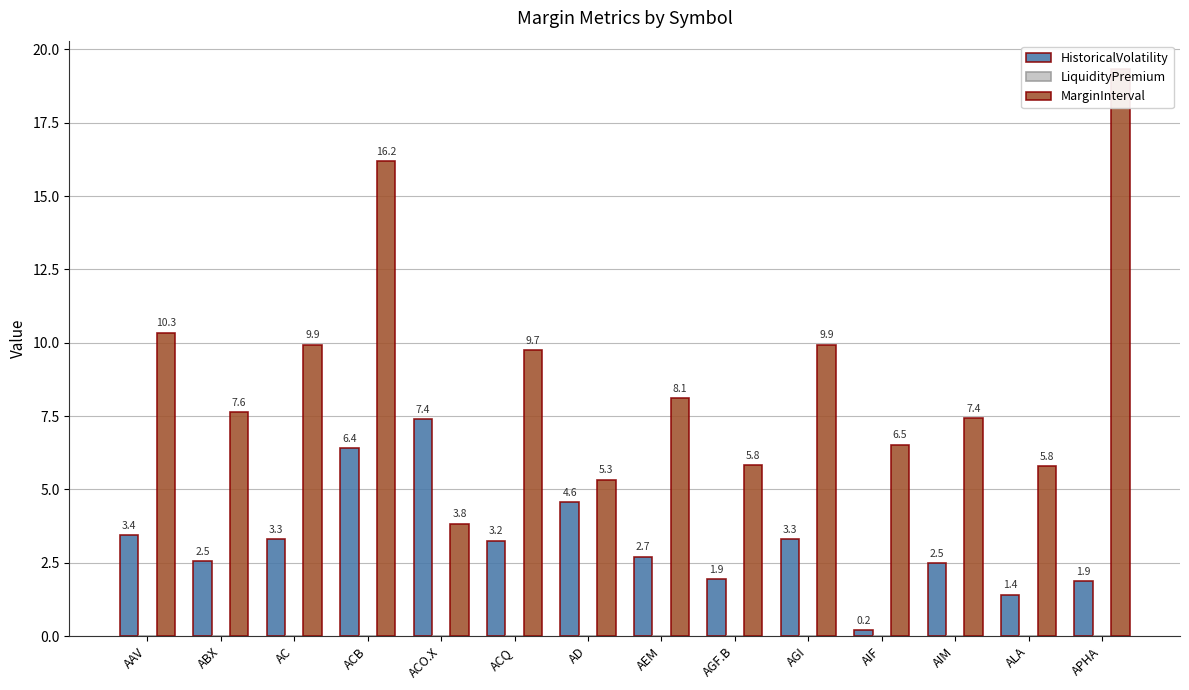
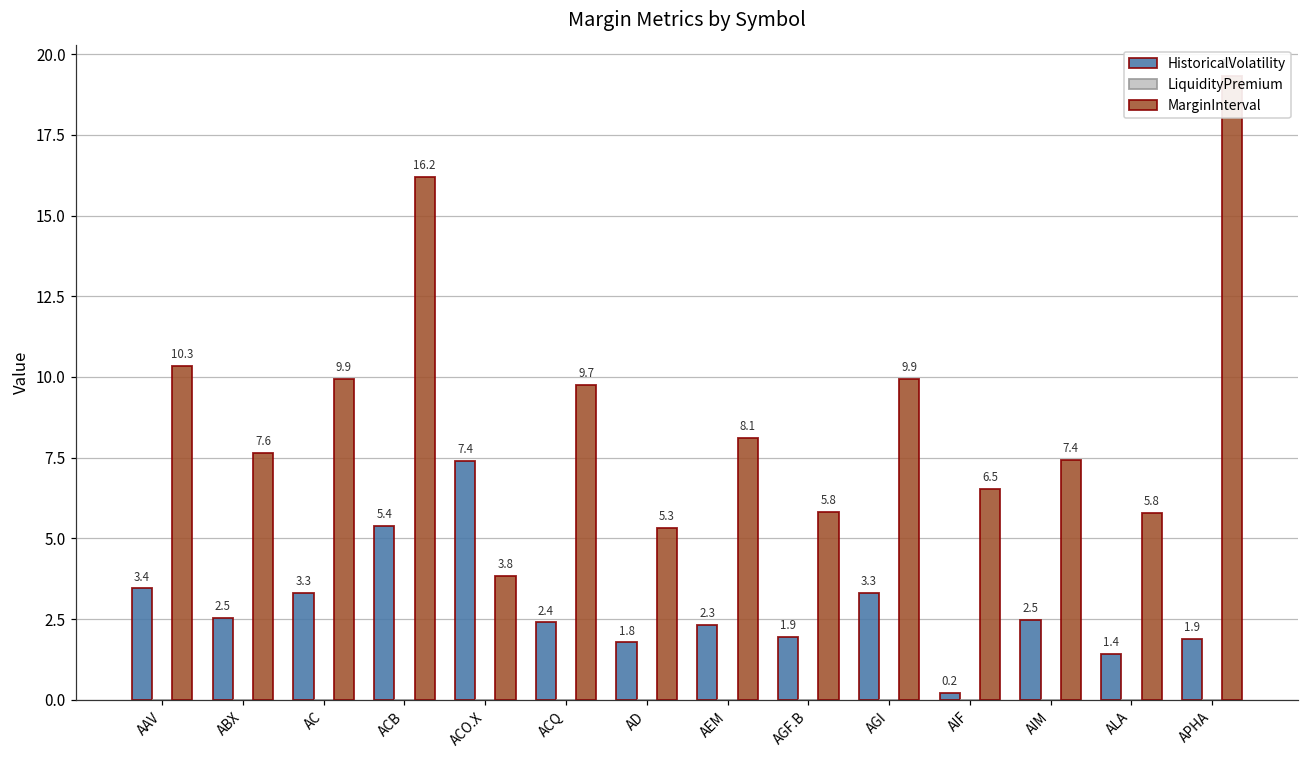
HistoricalVolatility, ACB: 6.4 -> 5.4
HistoricalVolatility, ACQ: 3.2 -> 2.4
HistoricalVolatility, AD: 4.6 -> 1.8
HistoricalVolatility, AEM: 2.7 -> 2.3
